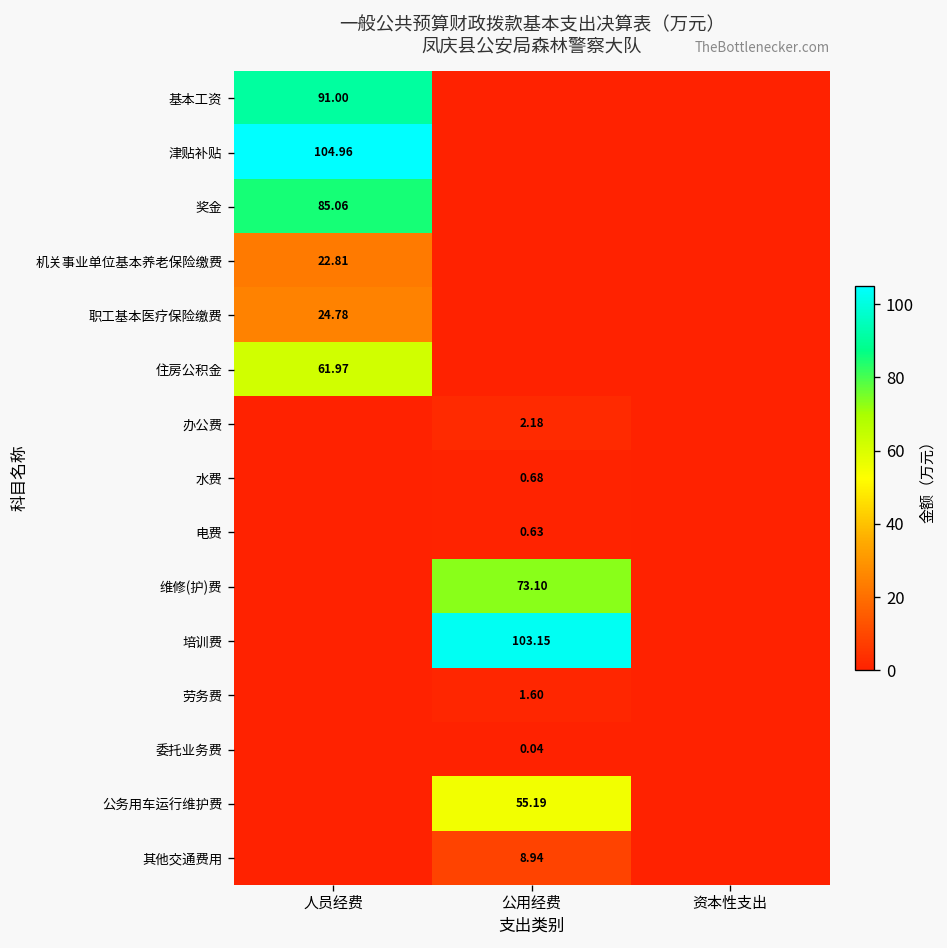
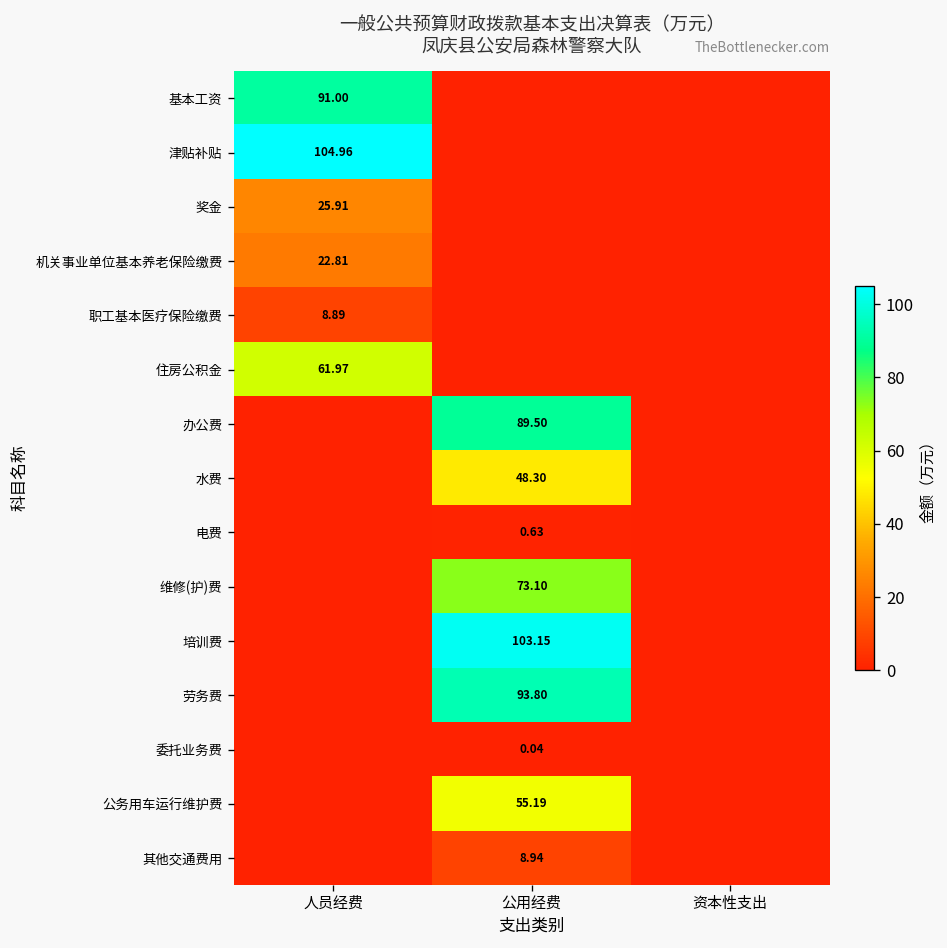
奖金, 人员经费: 85.06 -> 25.91
职工基本医疗保险缴费, 人员经费: 24.78 -> 8.89
办公费, 公用经费: 2.18 -> 89.50
水费, 公用经费: 0.68 -> 48.30
劳务费, 公用经费: 1.60 -> 93.80
